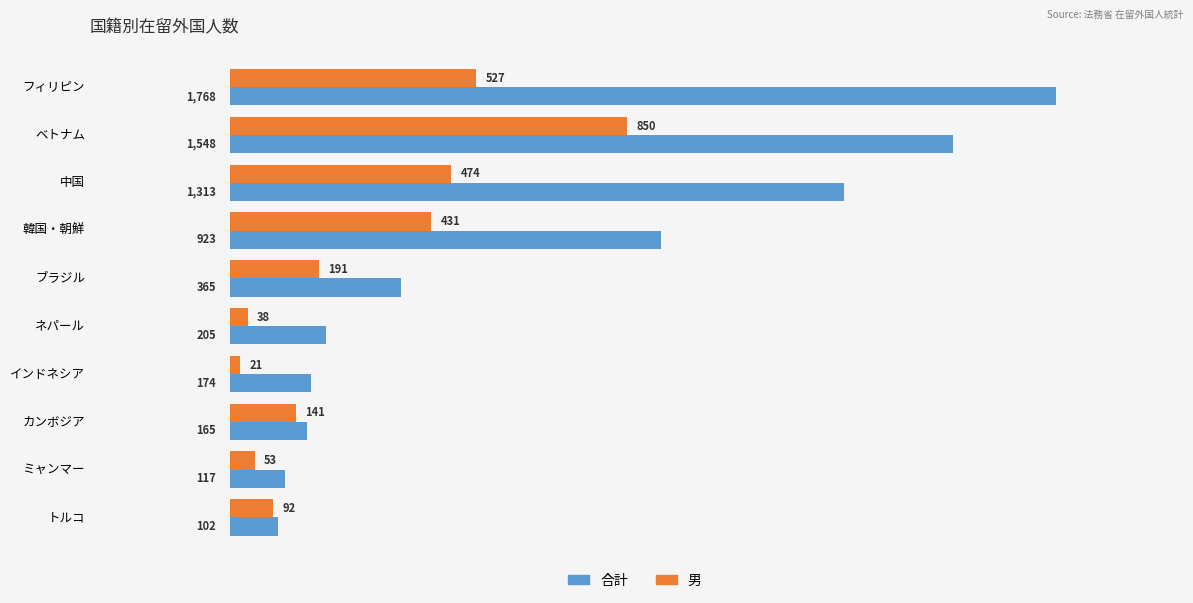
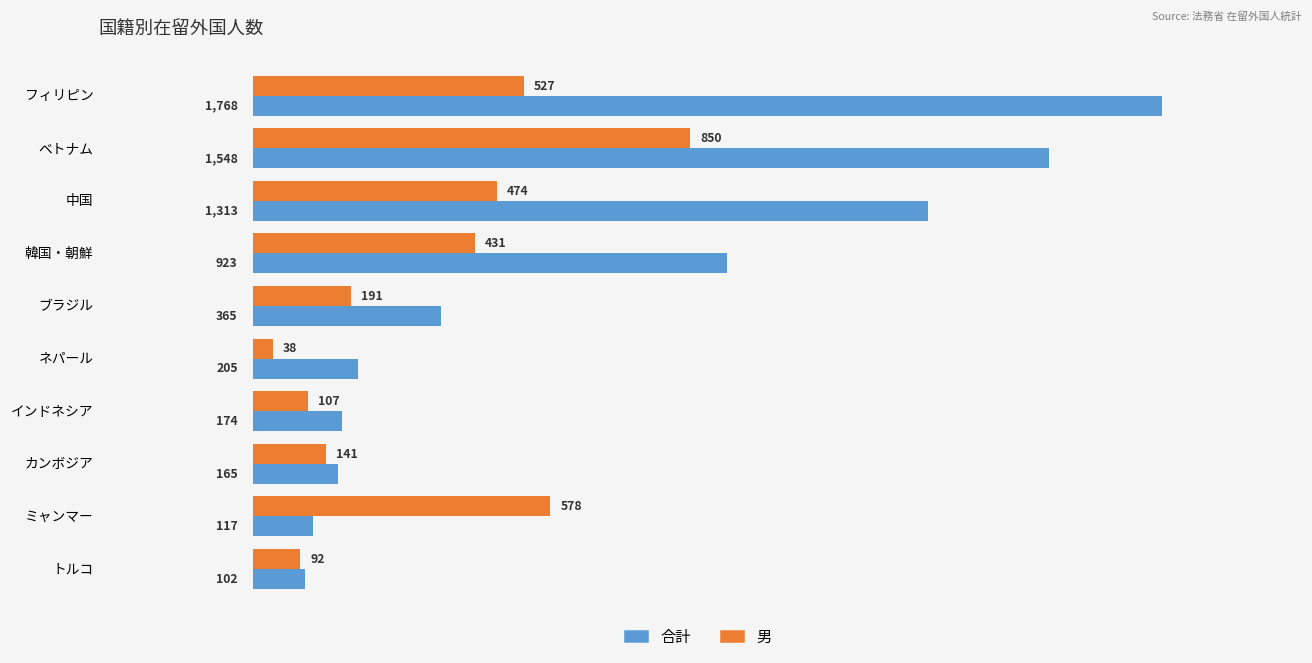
男, インドネシア: 21 -> 107
男, ミャンマー: 53 -> 578
